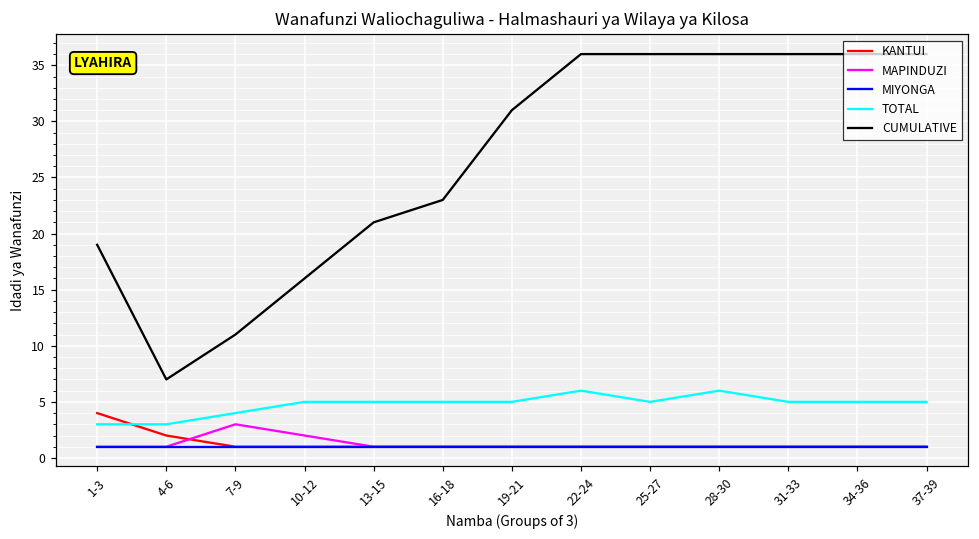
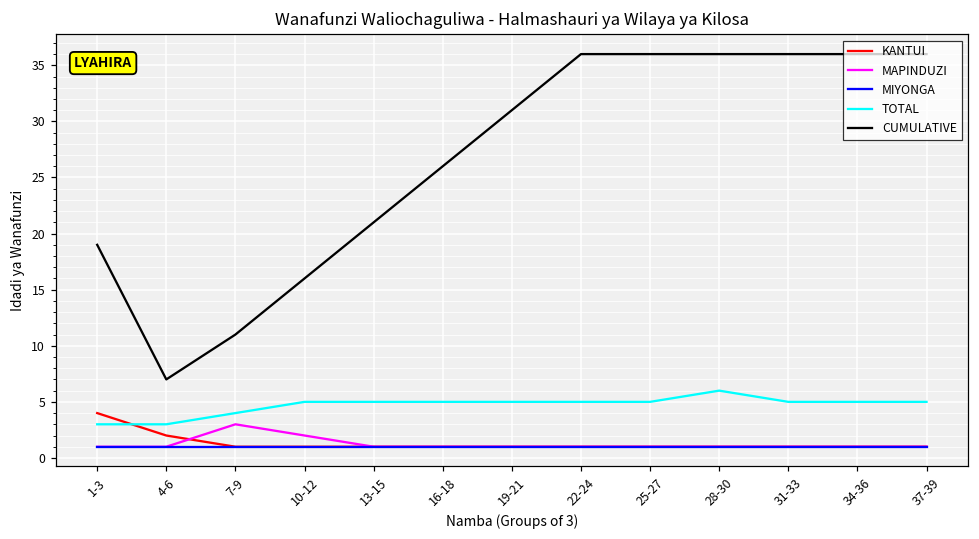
CUMULATIVE, 16-18: 23 -> 26
TOTAL, 22-24: 6 -> 5
